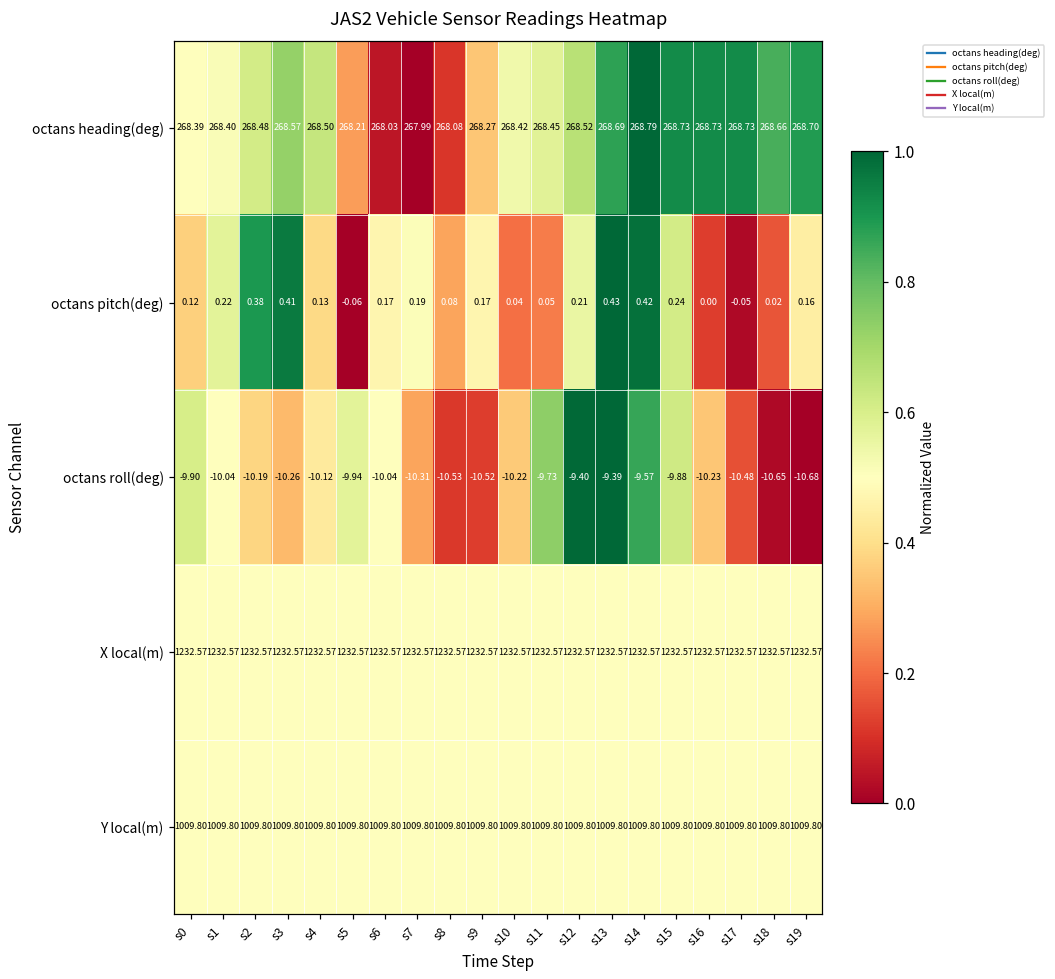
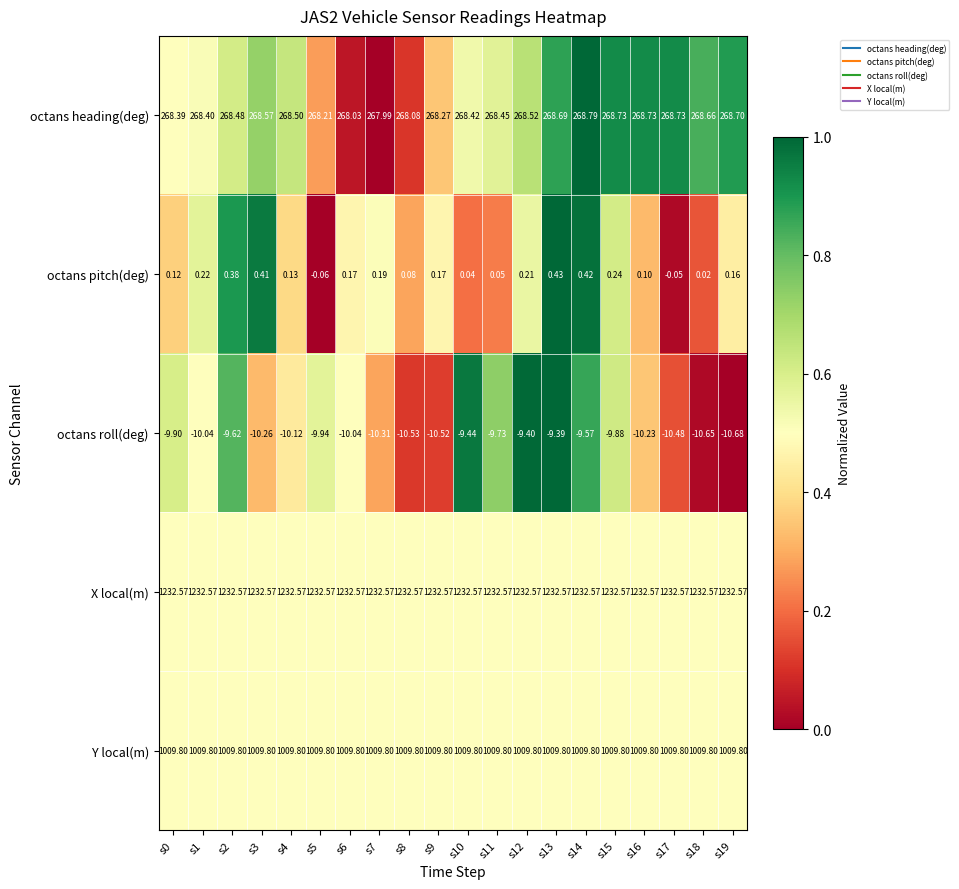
octans pitch(deg), s16: 0.00 -> 0.10
octans roll(deg), s2: -10.19 -> -9.62
octans roll(deg), s10: -10.22 -> -9.44
